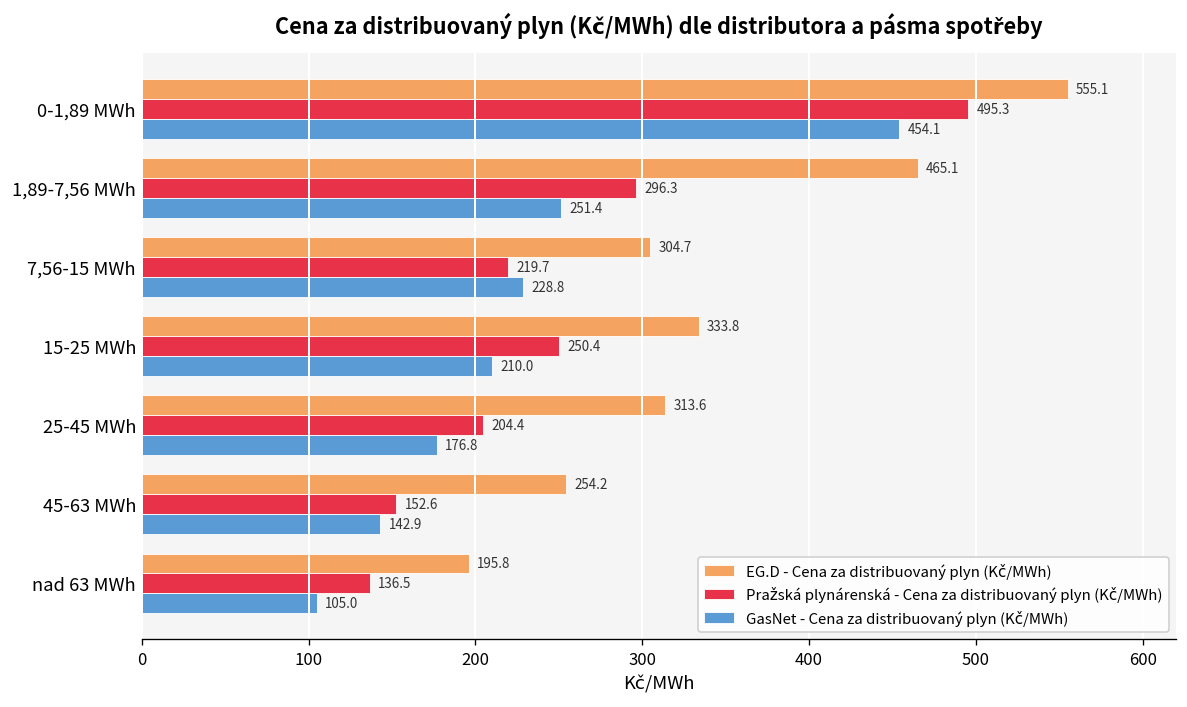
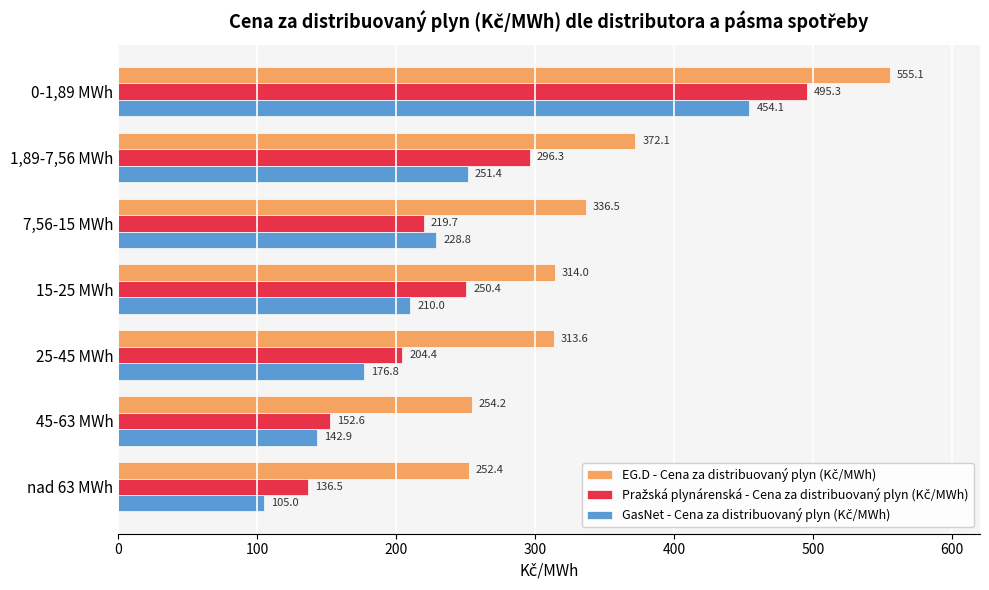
EG.D - Cena za distribuovaný plyn (Kč/MWh), 1,89-7,56 MWh: 465.1 -> 372.1
EG.D - Cena za distribuovaný plyn (Kč/MWh), 7,56-15 MWh: 304.7 -> 336.5
EG.D - Cena za distribuovaný plyn (Kč/MWh), 15-25 MWh: 333.8 -> 314.0
EG.D - Cena za distribuovaný plyn (Kč/MWh), nad 63 MWh: 195.8 -> 252.4
